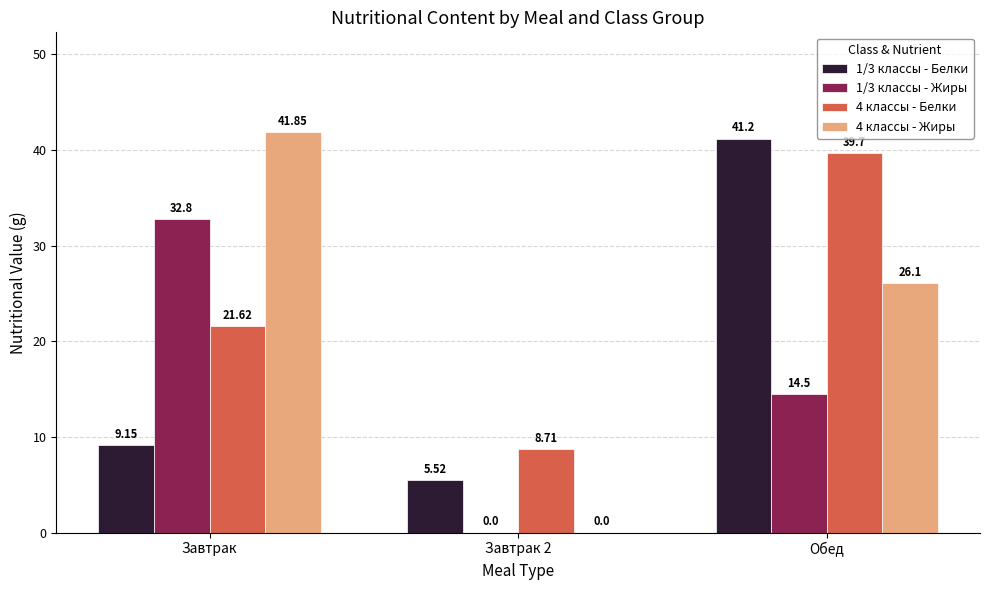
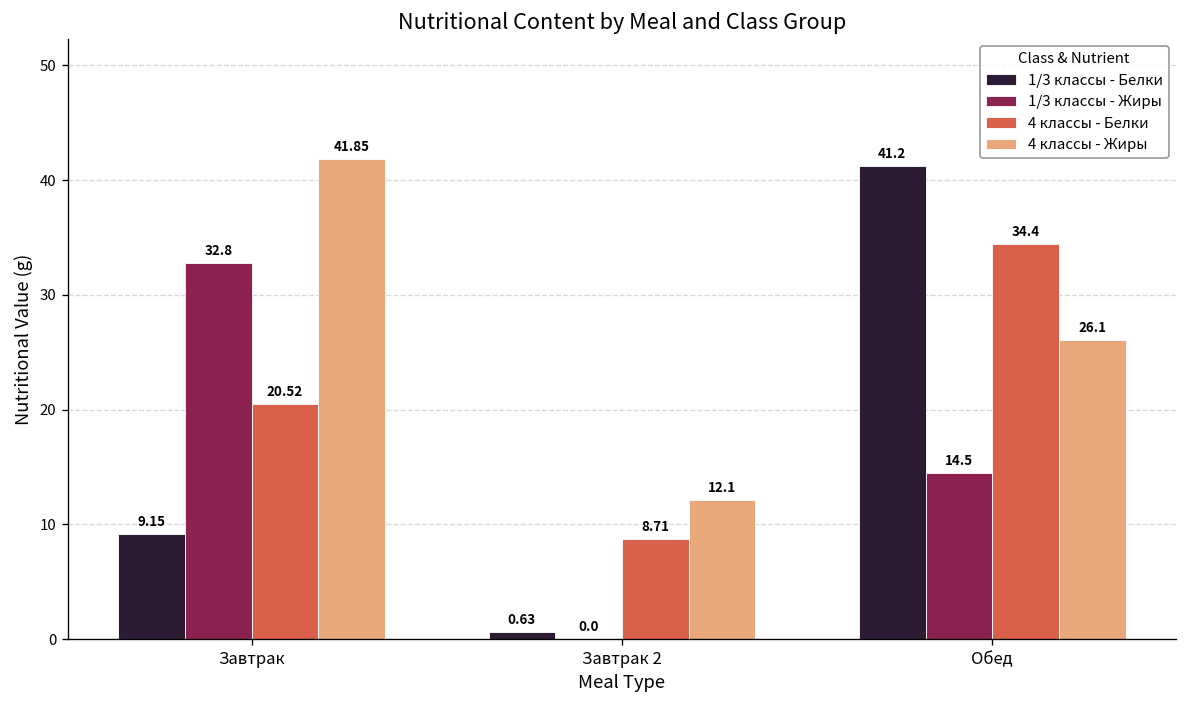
4 классы - Белки, Завтрак: 21.62 -> 20.52
1/3 классы - Белки, Завтрак 2: 5.52 -> 0.63
4 классы - Жиры, Завтрак 2: 0.0 -> 12.1
4 классы - Белки, Обед: 40 -> 34
